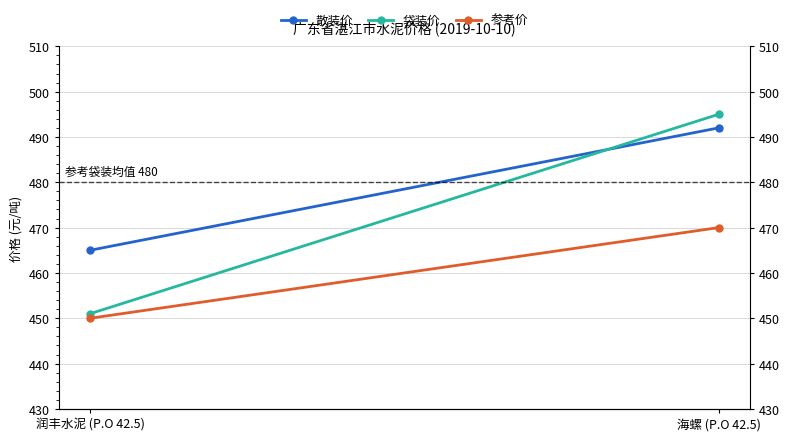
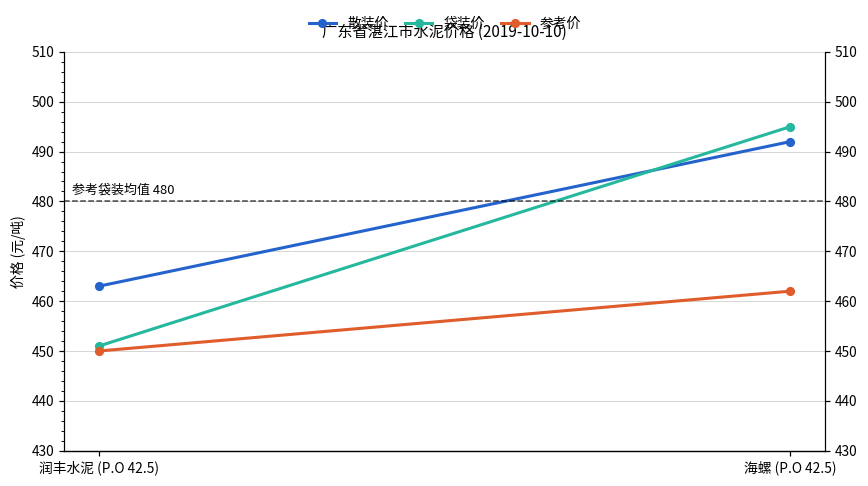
散装价, 润丰水泥 (P.O 42.5): 465 -> 463
参考价, 海螺 (P.O 42.5): 470 -> 462
